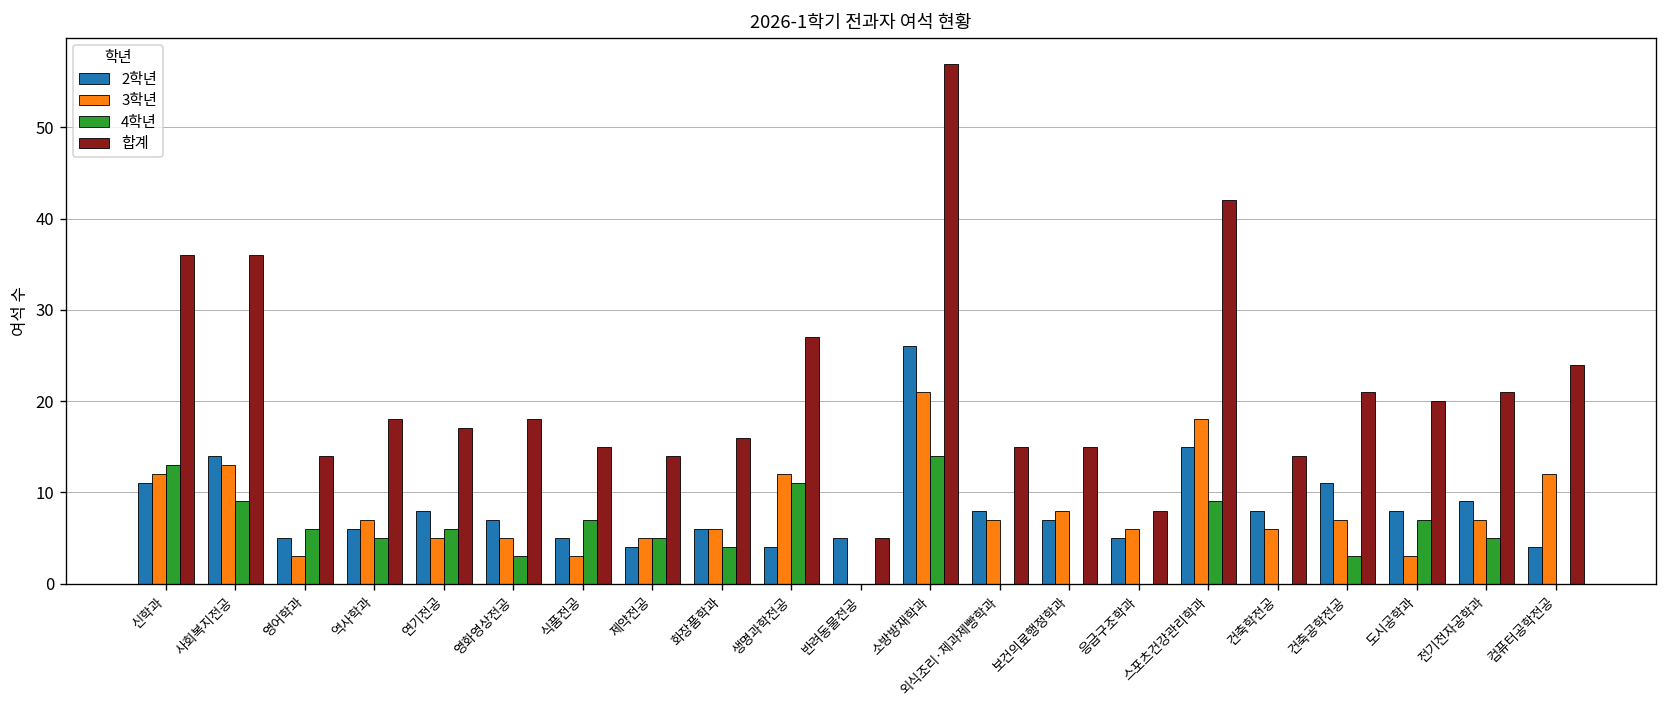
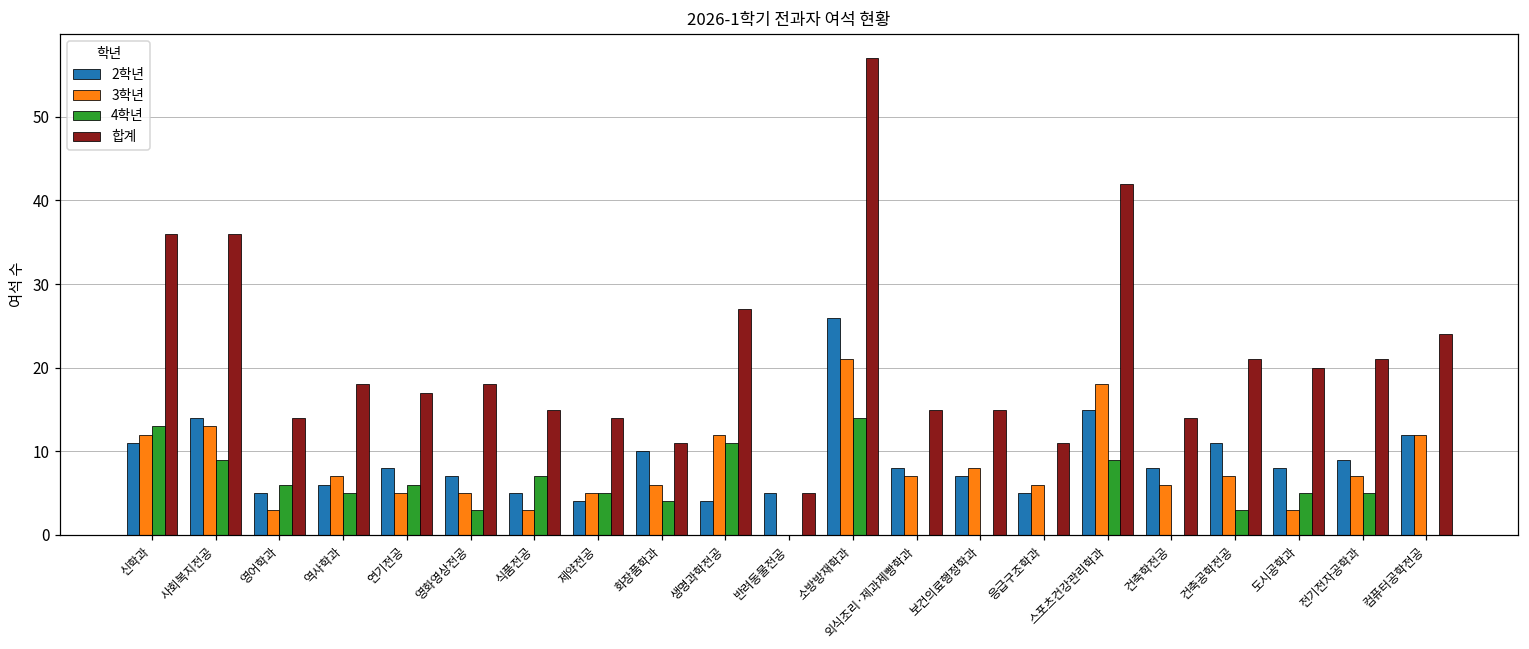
2학년, 화장품학과: 6 -> 10
합계, 화장품학과: 16 -> 11
합계, 응급구조학과: 8 -> 11
4학년, 도시공학과: 7 -> 5
2학년, 컴퓨터공학전공: 4 -> 12
